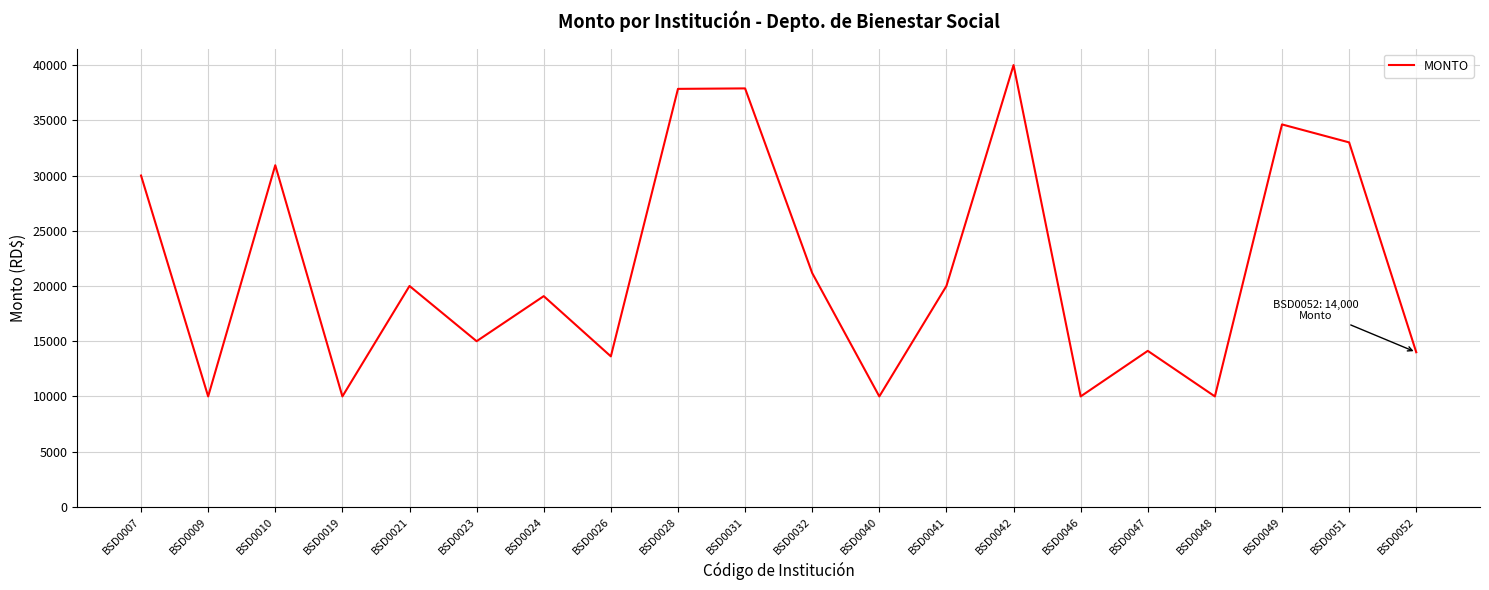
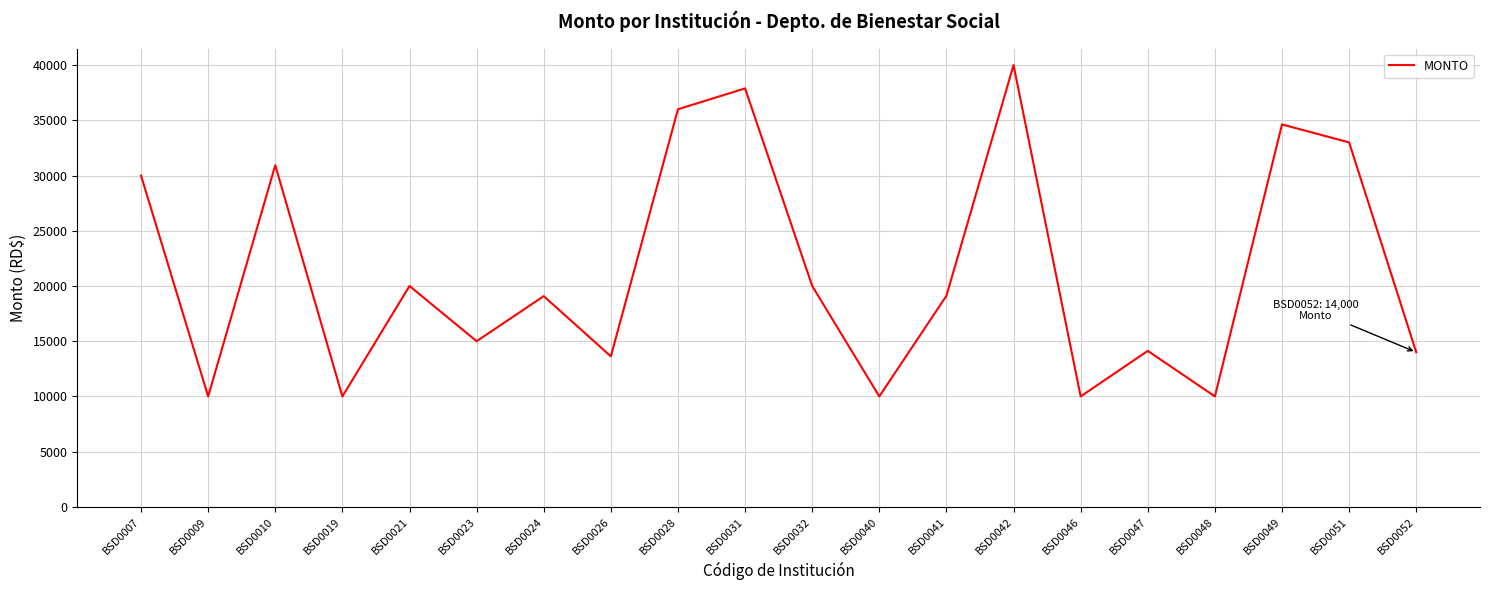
BSD0028: 37800 -> 36000
BSD0032: 21200 -> 20000
BSD0041: 20000 -> 19100
